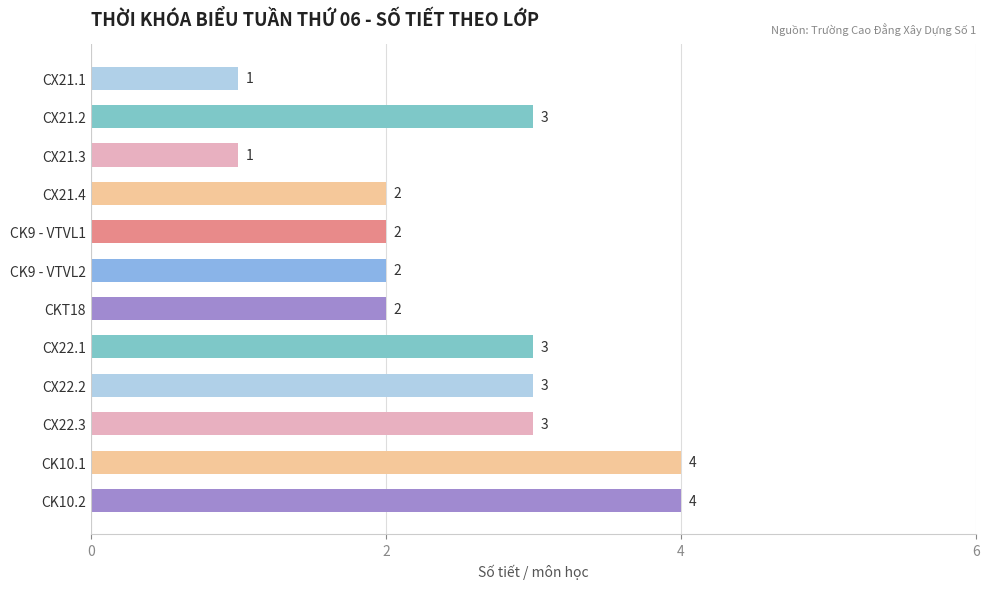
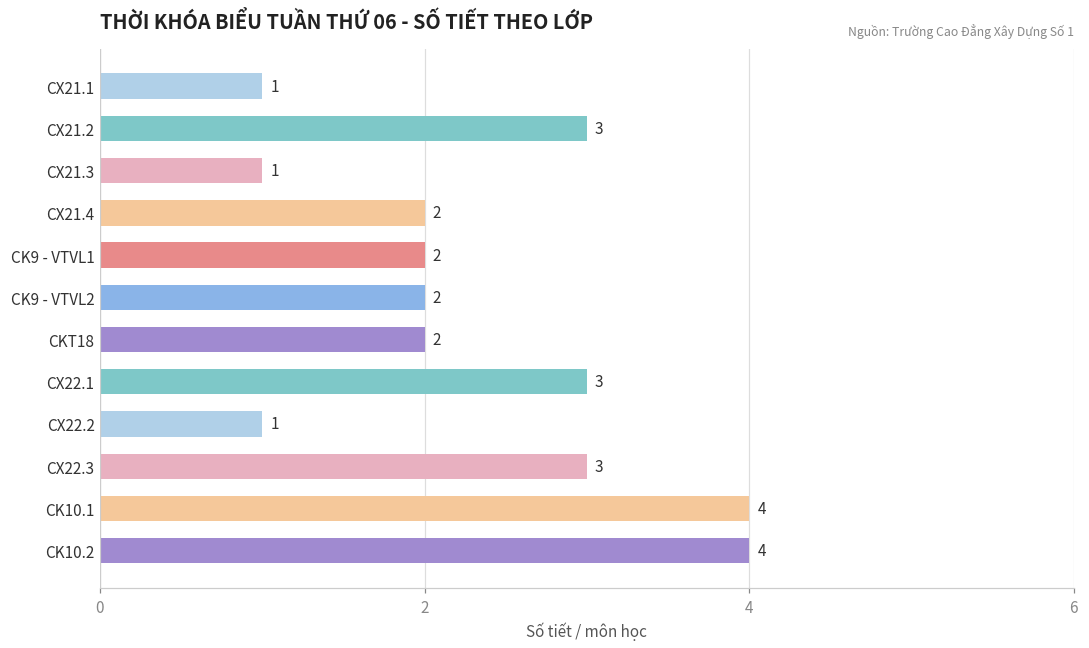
CX22.2: 3 -> 1
